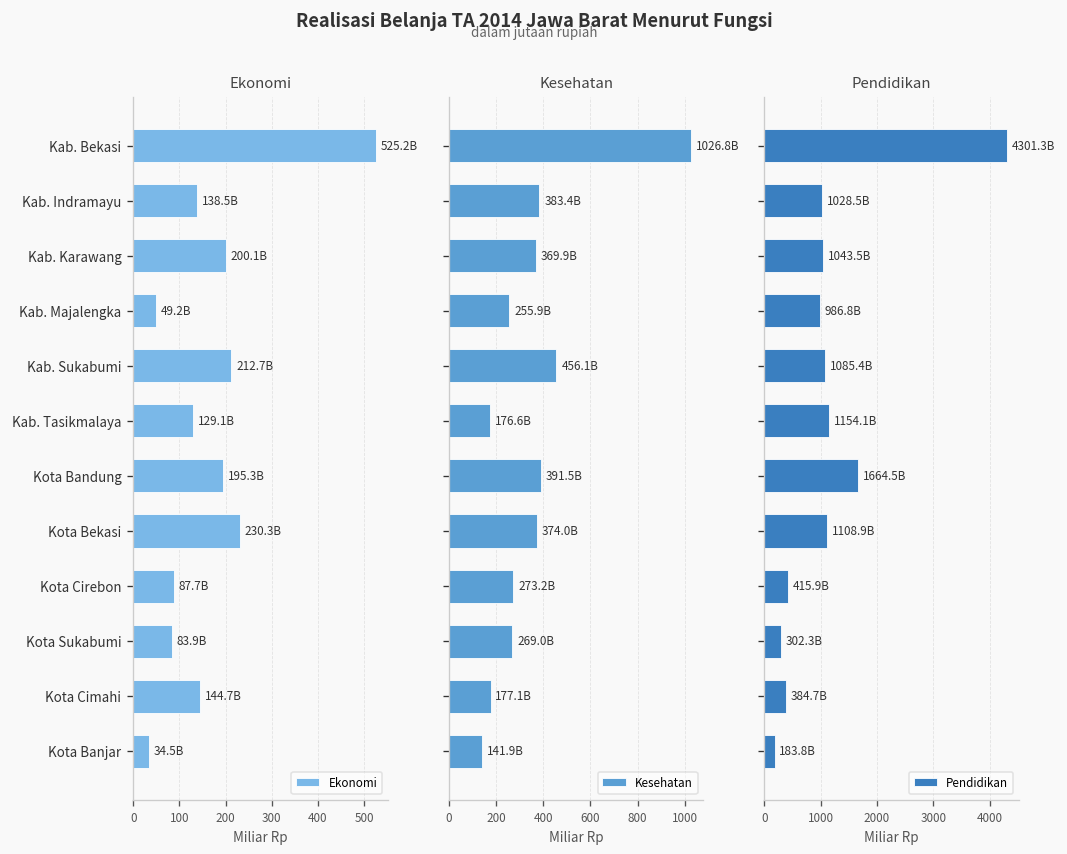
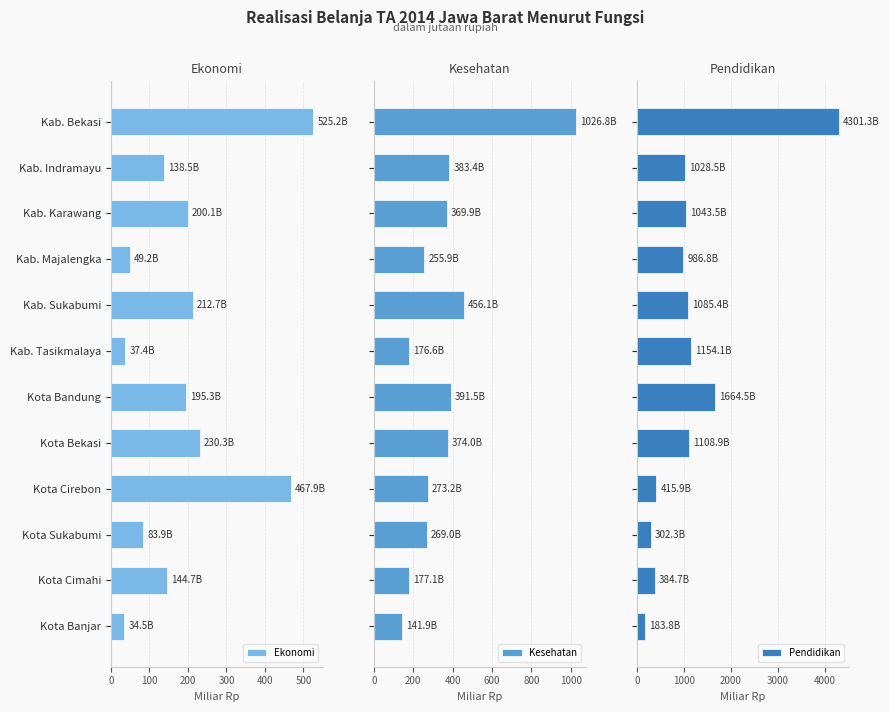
Ekonomi, Kab. Tasikmalaya: 129.1B -> 37.4B
Ekonomi, Kota Cirebon: 87.7B -> 467.9B
